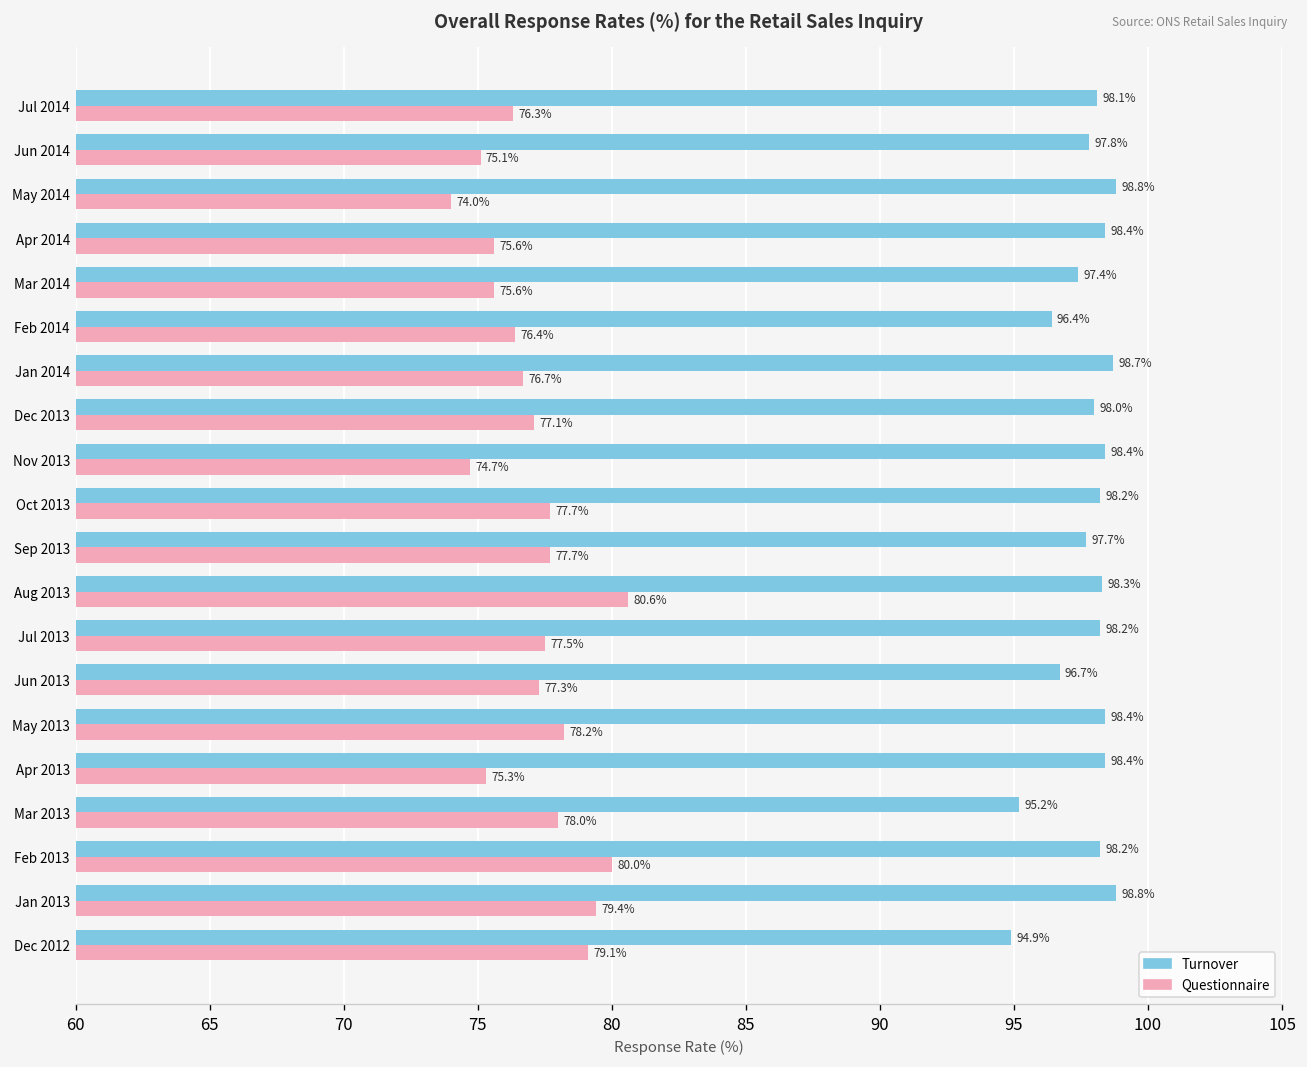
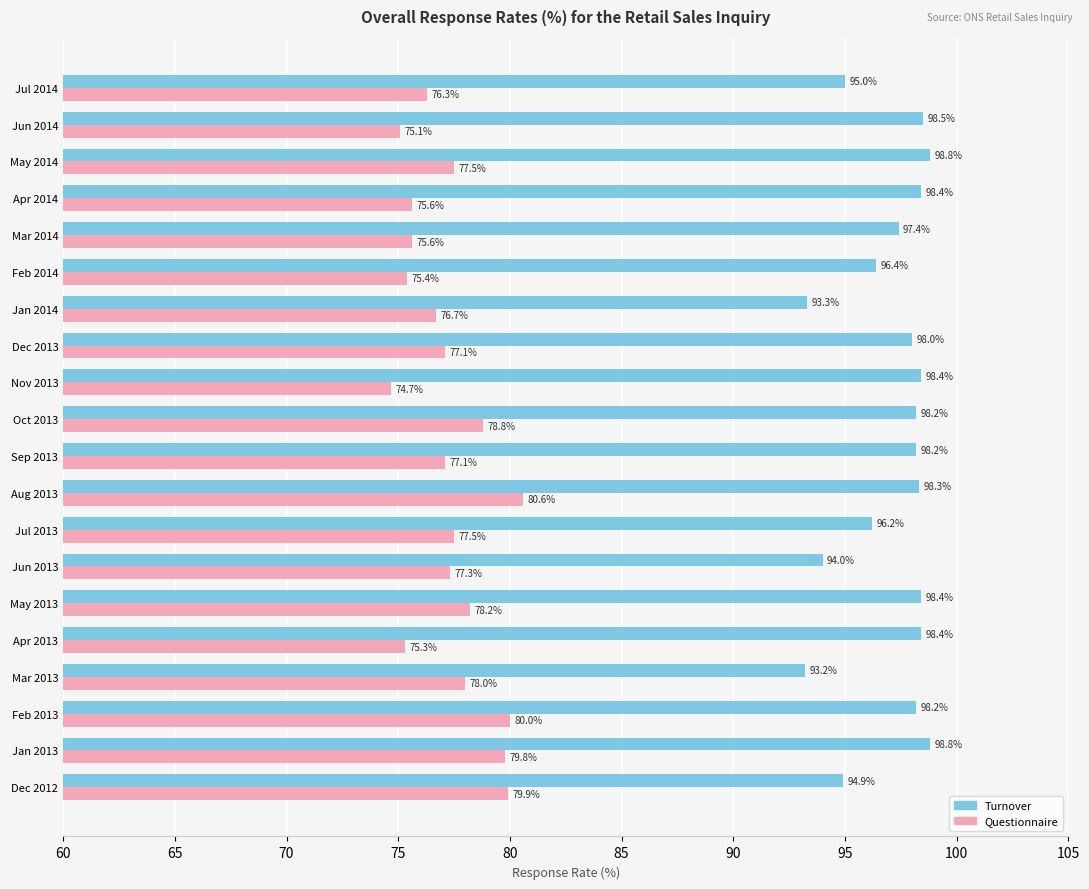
Turnover, Jul 2014: 98.1% -> 95.0%
Turnover, Jun 2014: 97.8% -> 98.5%
Questionnaire, May 2014: 74.0% -> 77.5%
Questionnaire, Feb 2014: 76.4% -> 75.4%
Turnover, Jan 2014: 98.7% -> 93.3%
Questionnaire, Oct 2013: 77.7% -> 78.8%
Turnover, Sep 2013: 97.7% -> 98.2%
Questionnaire, Sep 2013: 77.7% -> 77.1%
Turnover, Jul 2013: 98.2% -> 96.2%
Turnover, Jun 2013: 96.7% -> 94.0%
Turnover, Mar 2013: 95.2% -> 93.2%
Questionnaire, Jan 2013: 79.4% -> 79.8%
Questionnaire, Dec 2012: 79.1% -> 79.9%
